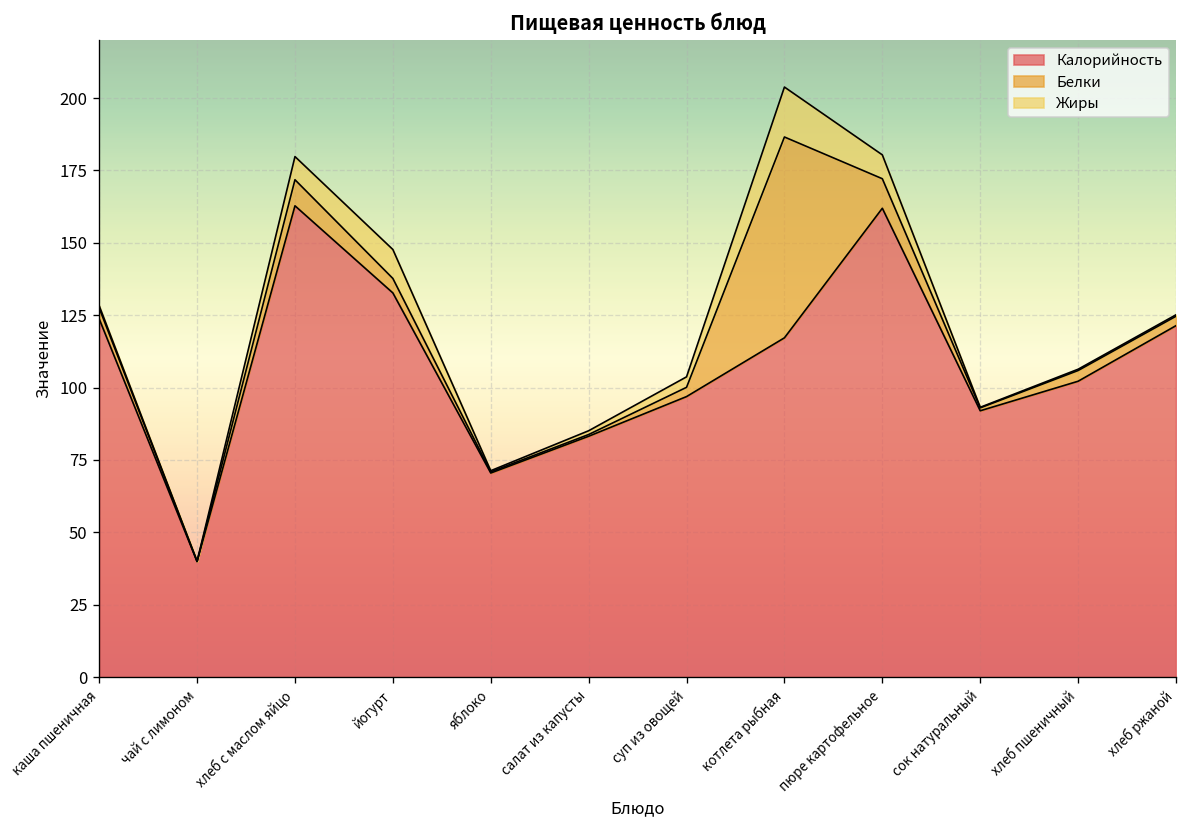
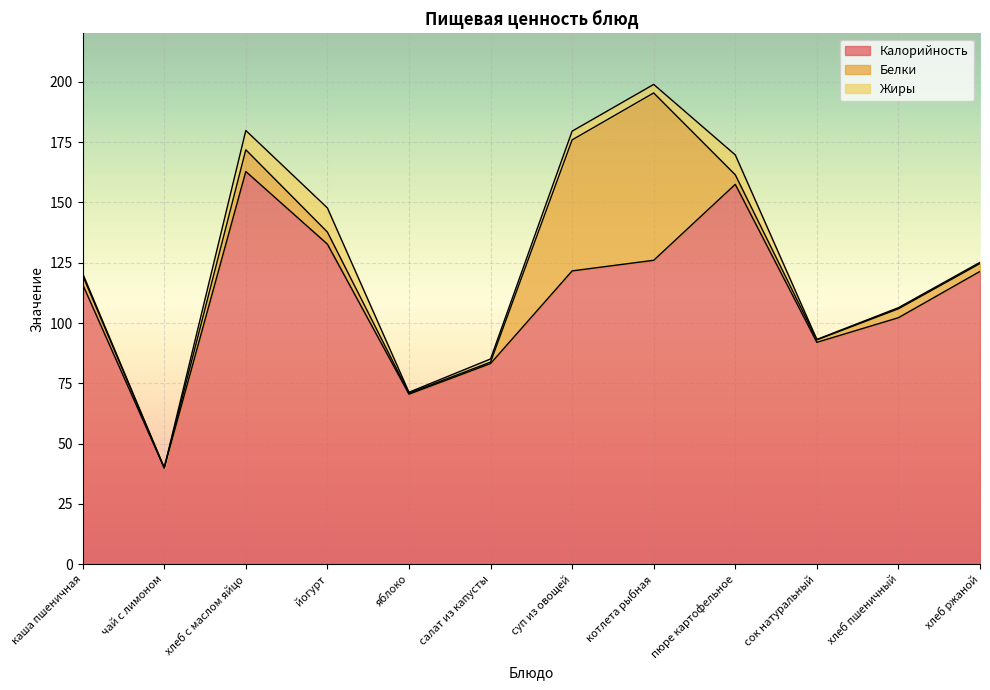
Калорийность, каша пшеничная: 124 -> 116
Калорийность, суп из овощей: 97 -> 122
Белки, суп из овощей: 3 -> 54
Калорийность, котлета рыбная: 117 -> 126
Жиры, котлета рыбная: 17 -> 4
Калорийность, пюре картофельное: 162 -> 157
Белки, пюре картофельное: 10 -> 4
